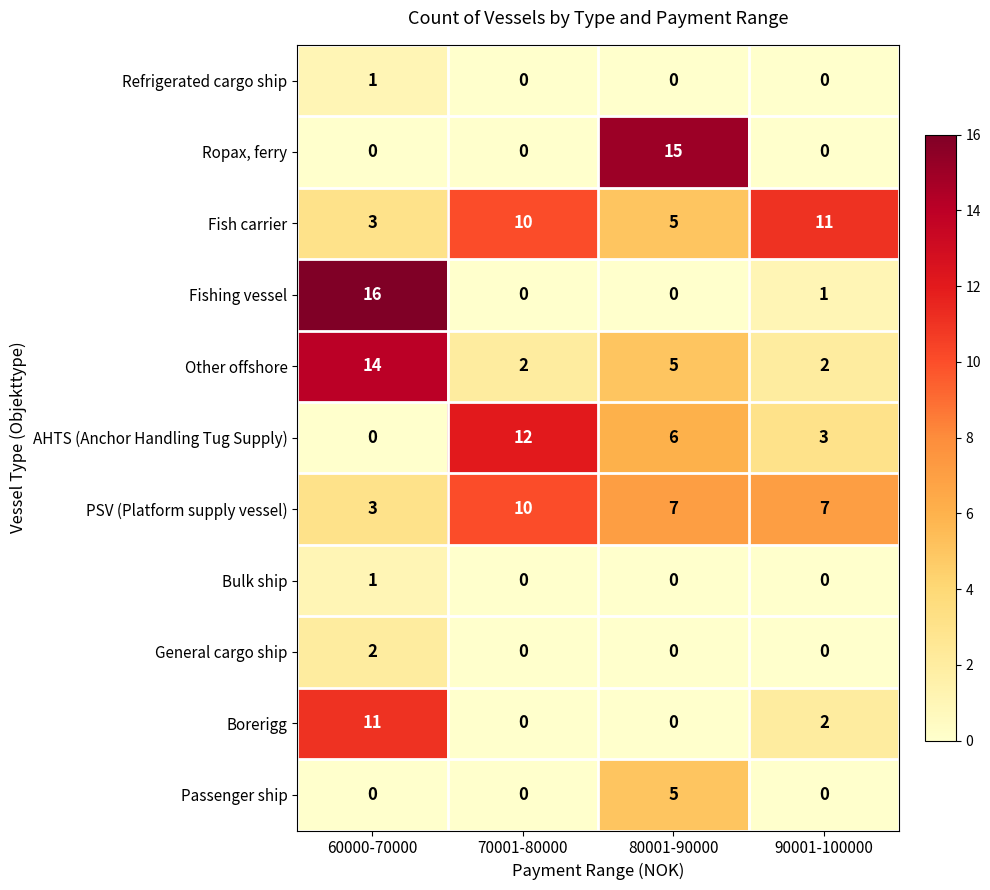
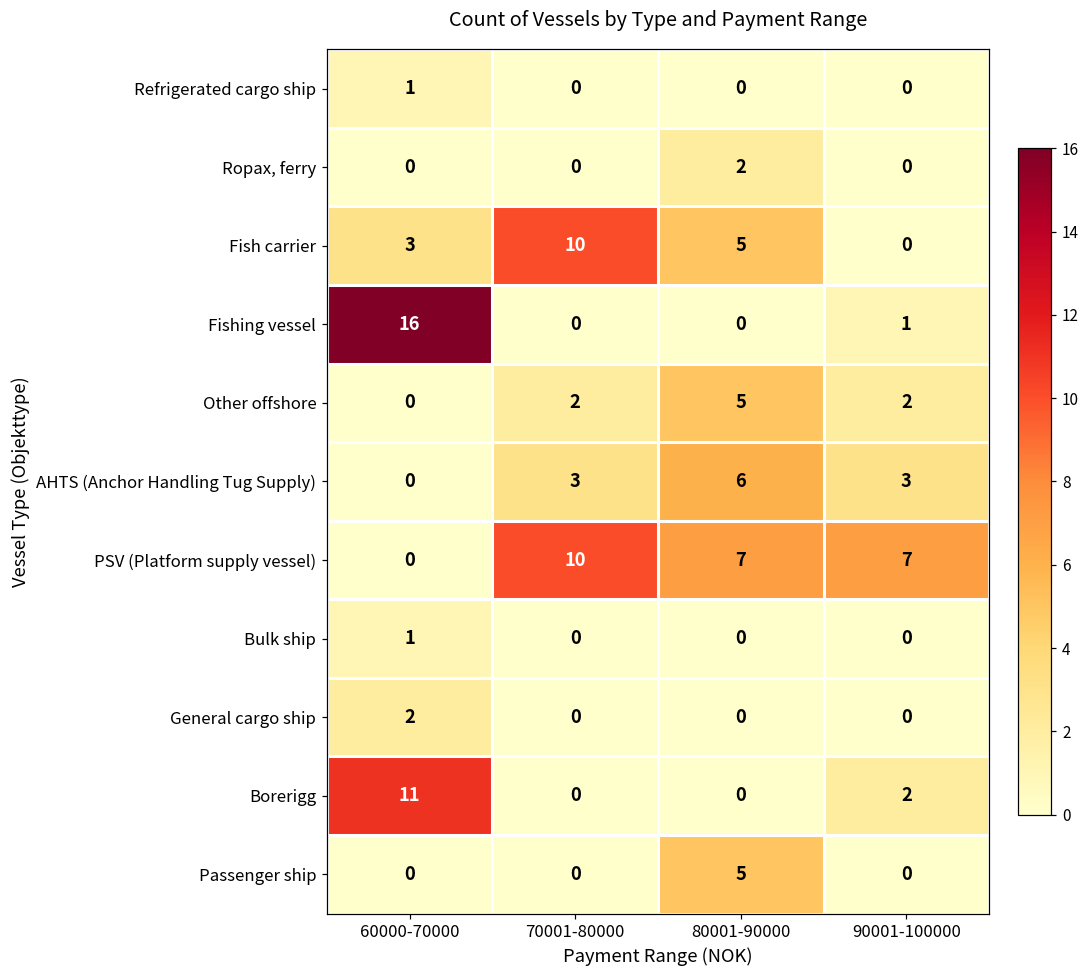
Ropax, ferry, 80001-90000: 15 -> 2
Fish carrier, 90001-100000: 11 -> 0
Other offshore, 60000-70000: 14 -> 0
AHTS (Anchor Handling Tug Supply), 70001-80000: 12 -> 3
PSV (Platform supply vessel), 60000-70000: 3 -> 0
